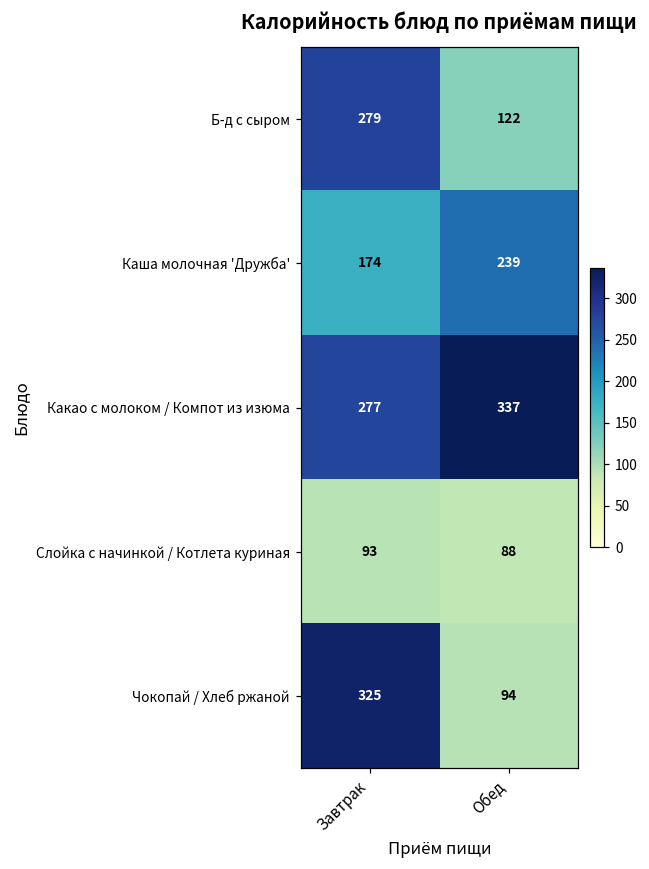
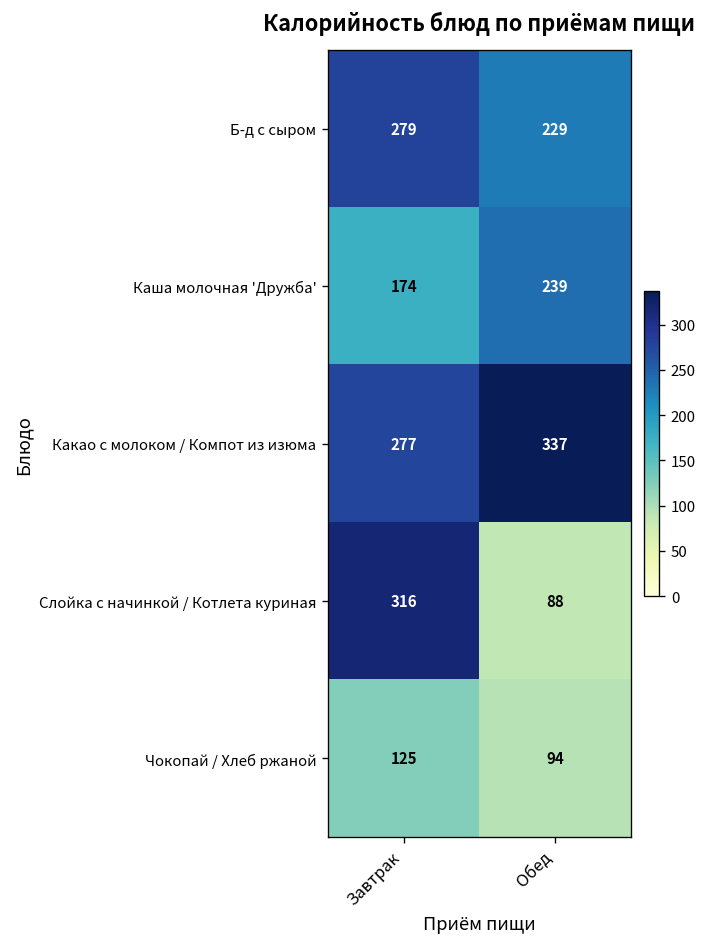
Б-д с сыром, Обед: 122 -> 229
Слойка с начинкой / Котлета куриная, Завтрак: 93 -> 316
Чокопай / Хлеб ржаной, Завтрак: 325 -> 125
